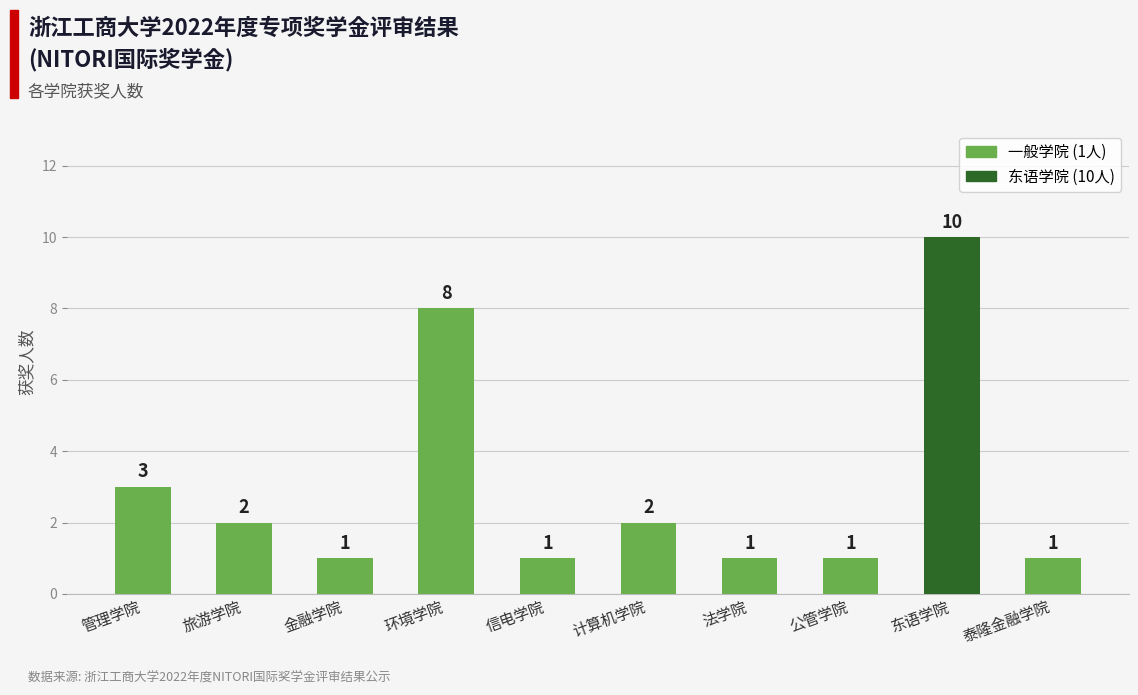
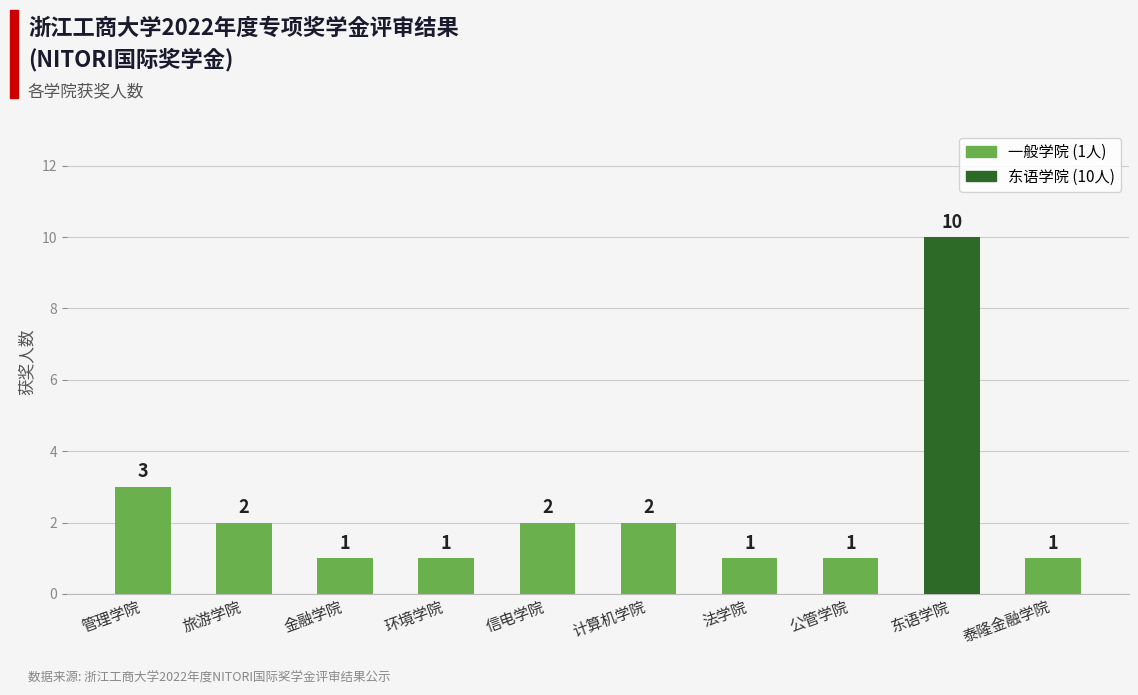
环境学院: 8 -> 1
信电学院: 1 -> 2
